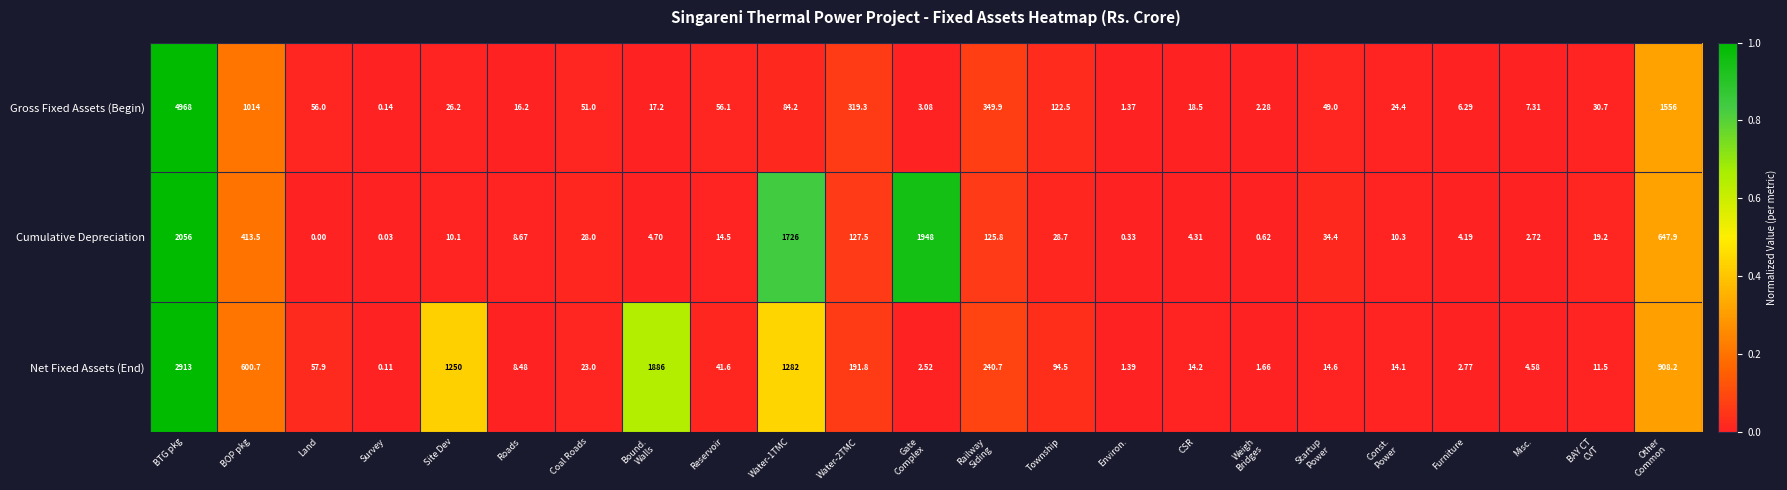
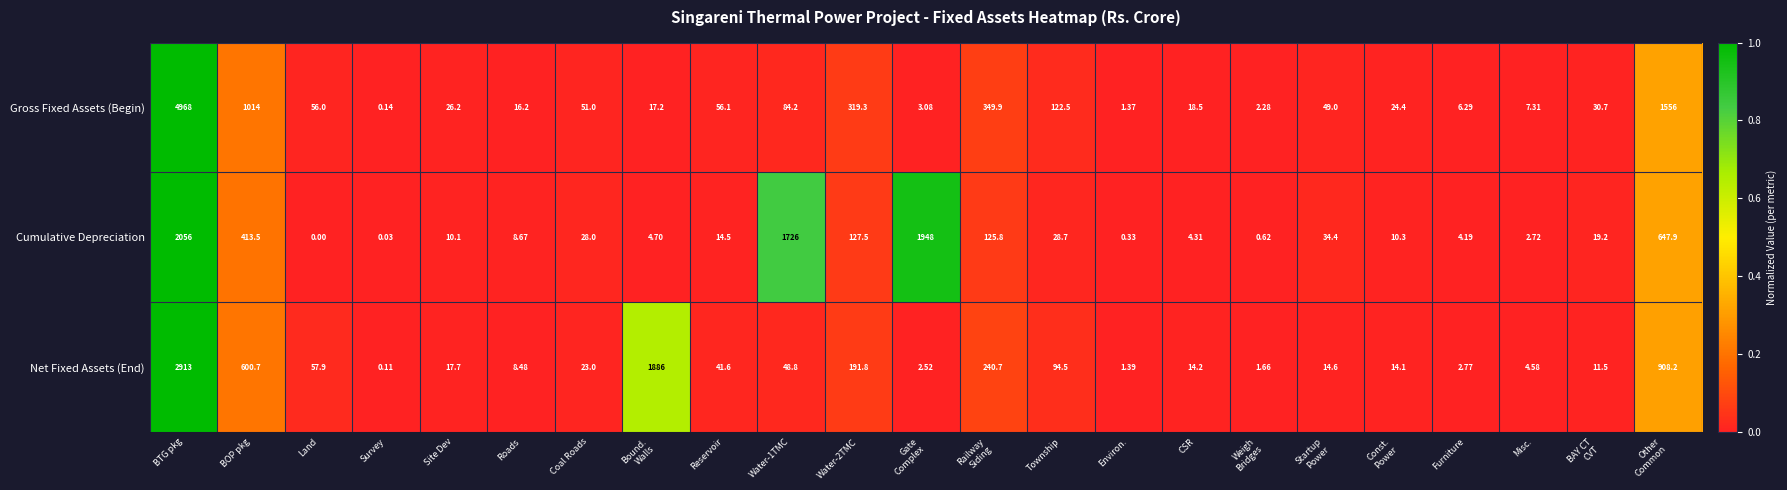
Net Fixed Assets (End), Site Dev: 1250 -> 17.7
Net Fixed Assets (End), Water-1TMC: 1282 -> 48.8
